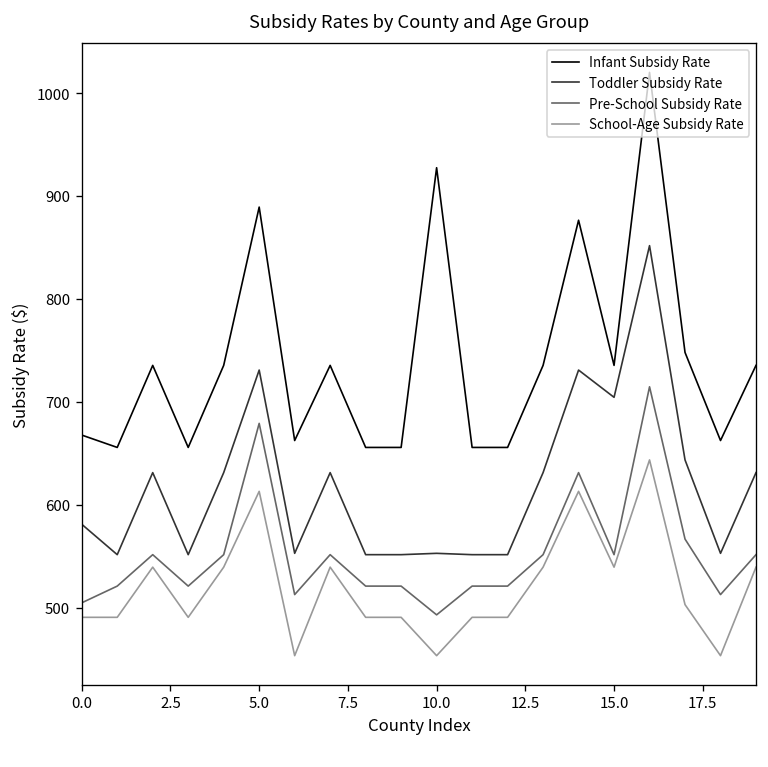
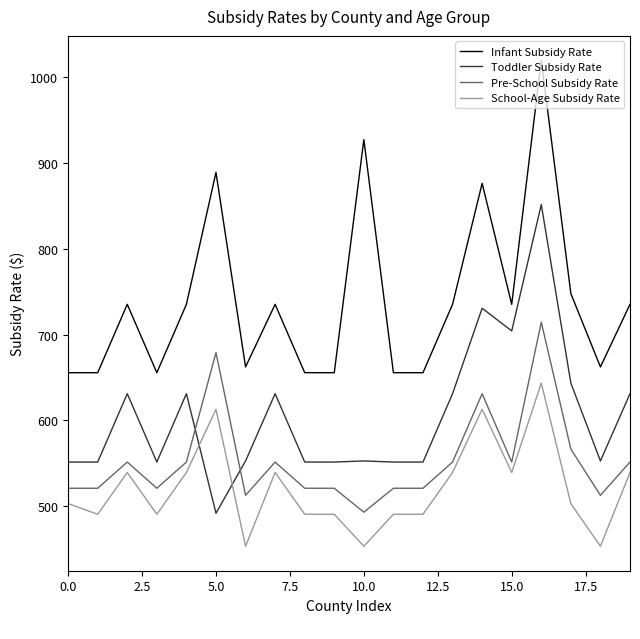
Infant Subsidy Rate, 0.0: 670 -> 660
Toddler Subsidy Rate, 0.0: 580 -> 550
Pre-School Subsidy Rate, 0.0: 500 -> 520
School-Age Subsidy Rate, 0.0: 490 -> 500
Toddler Subsidy Rate, 5.0: 730 -> 490
